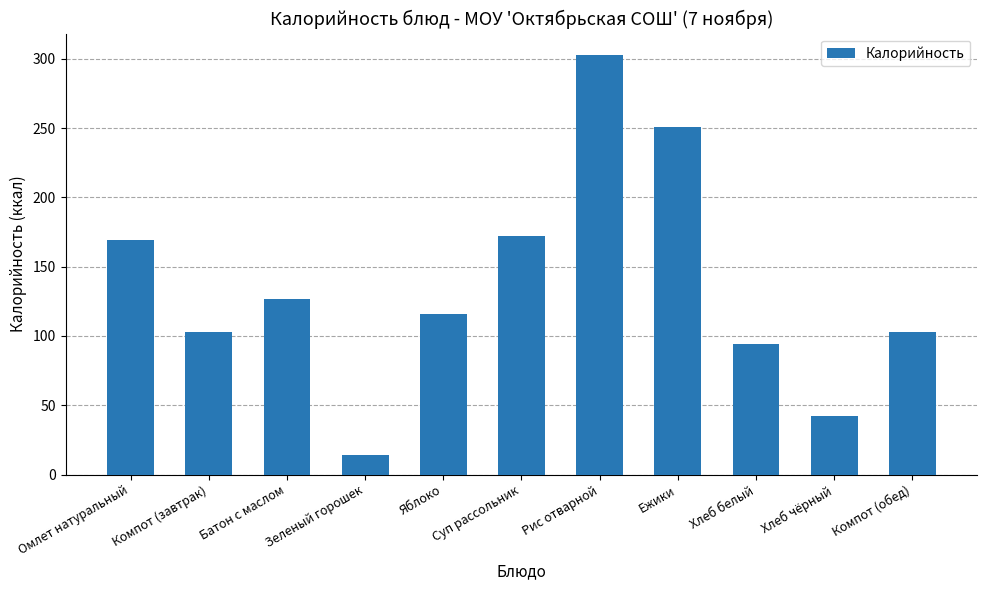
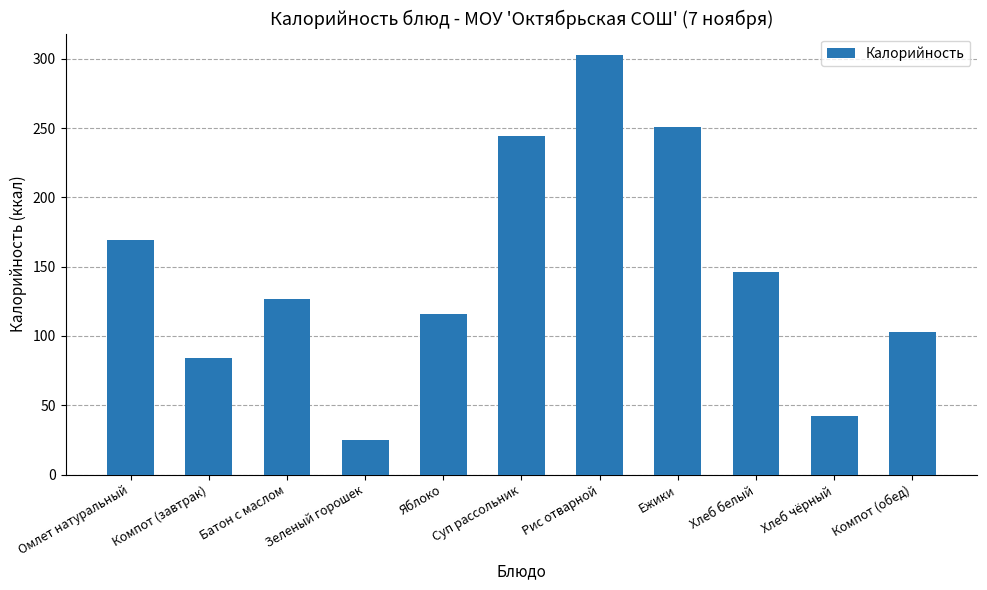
Компот (завтрак): 103 -> 84
Зеленый горошек: 14 -> 25
Суп рассольник: 172 -> 244
Хлеб белый: 94 -> 146
